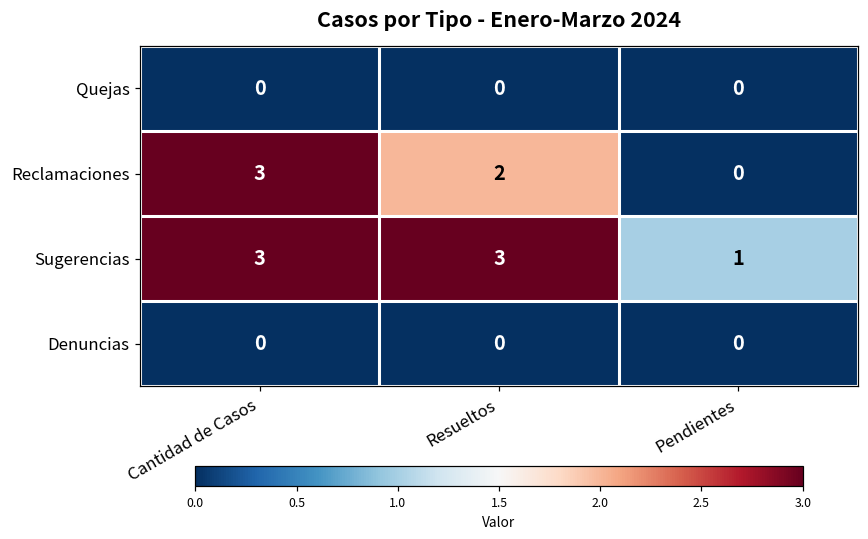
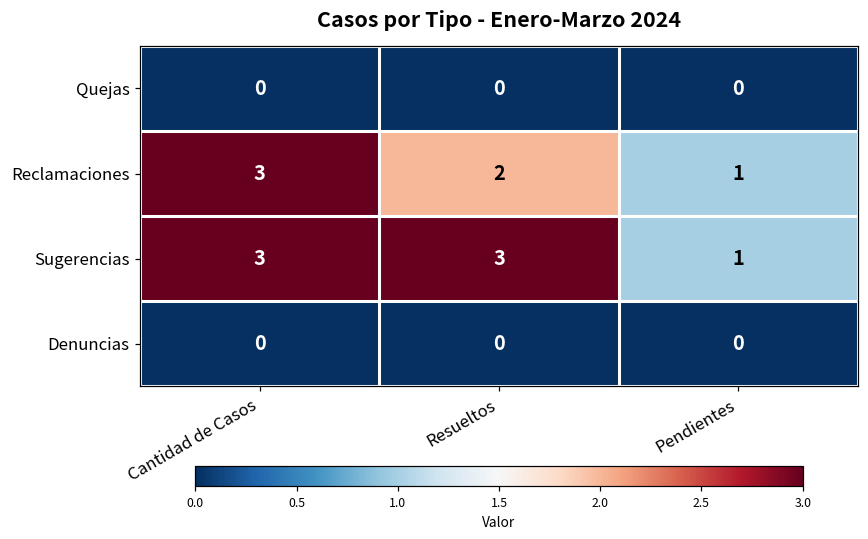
Reclamaciones, Pendientes: 0 -> 1
